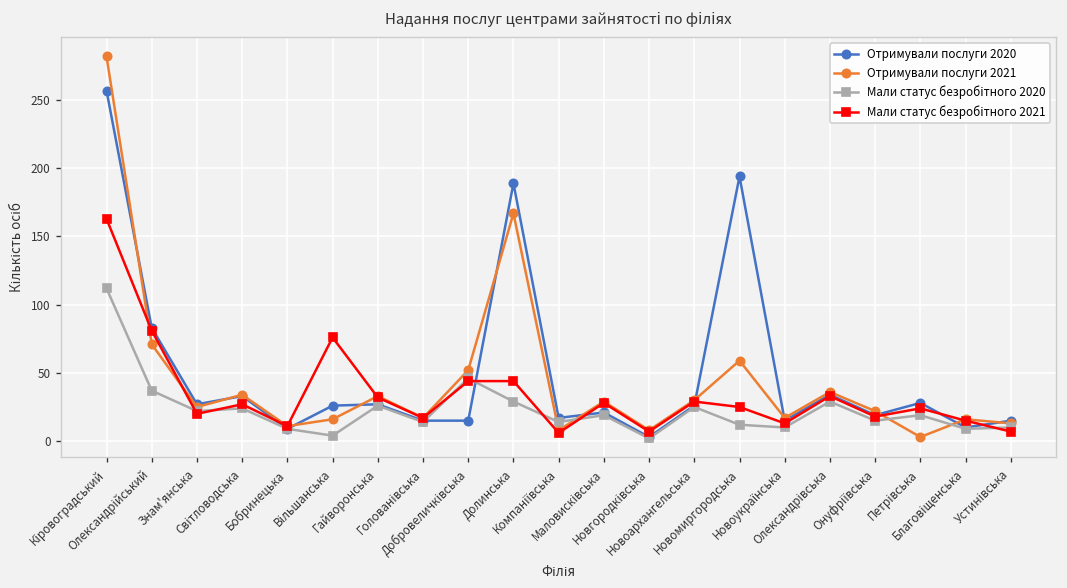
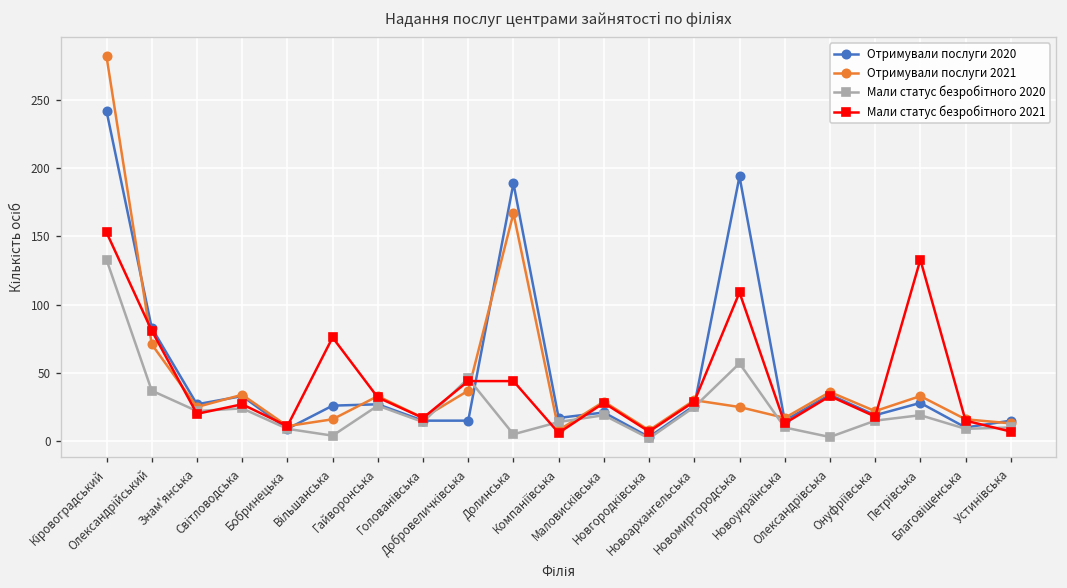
Отримували послуги 2020, Кіровоградський: 257 -> 242
Мали статус безробітного 2020, Кіровоградський: 112 -> 133
Мали статус безробітного 2021, Кіровоградський: 163 -> 153
Отримували послуги 2021, Добровеличківська: 52 -> 37
Мали статус безробітного 2020, Долинська: 29 -> 5
Отримували послуги 2021, Новомиргородська: 59 -> 25
Мали статус безробітного 2020, Новомиргородська: 12 -> 57
Мали статус безробітного 2021, Новомиргородська: 25 -> 109
Мали статус безробітного 2020, Олександрівська: 29 -> 3
Отримували послуги 2021, Петрівська: 3 -> 33
Мали статус безробітного 2021, Петрівська: 24 -> 133
